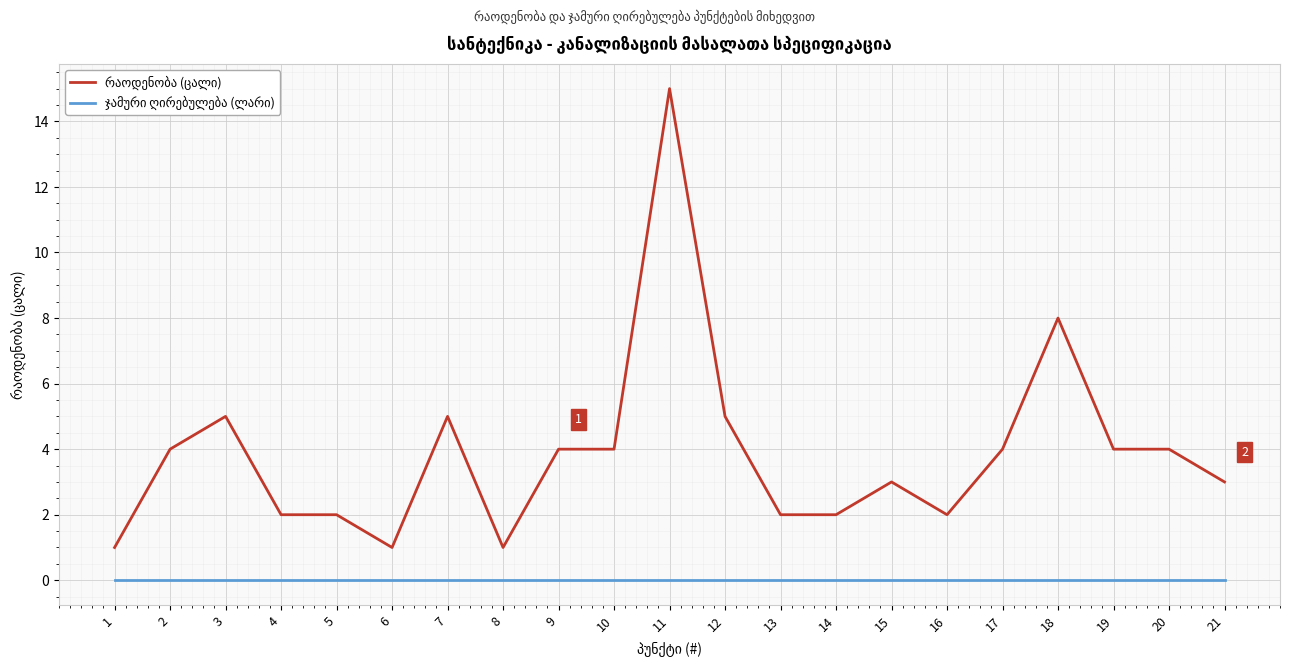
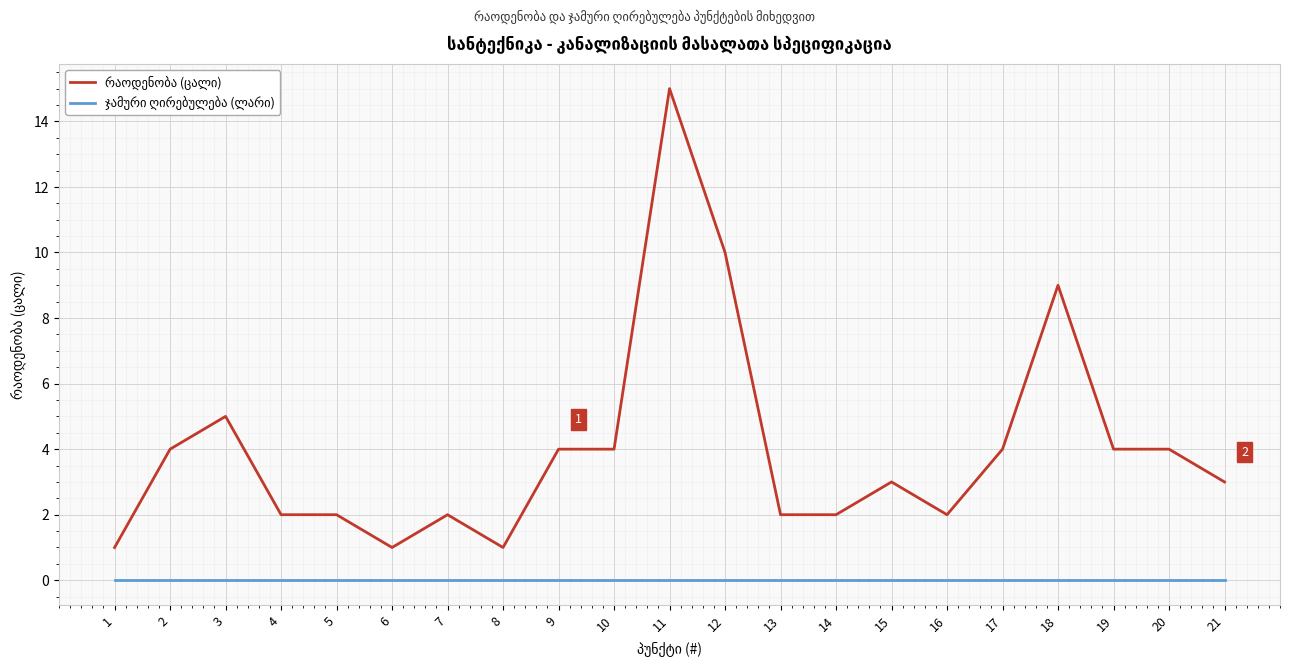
რაოდენობა (ცალი), 7: 5 -> 2
რაოდენობა (ცალი), 12: 5 -> 10
რაოდენობა (ცალი), 18: 8 -> 9
